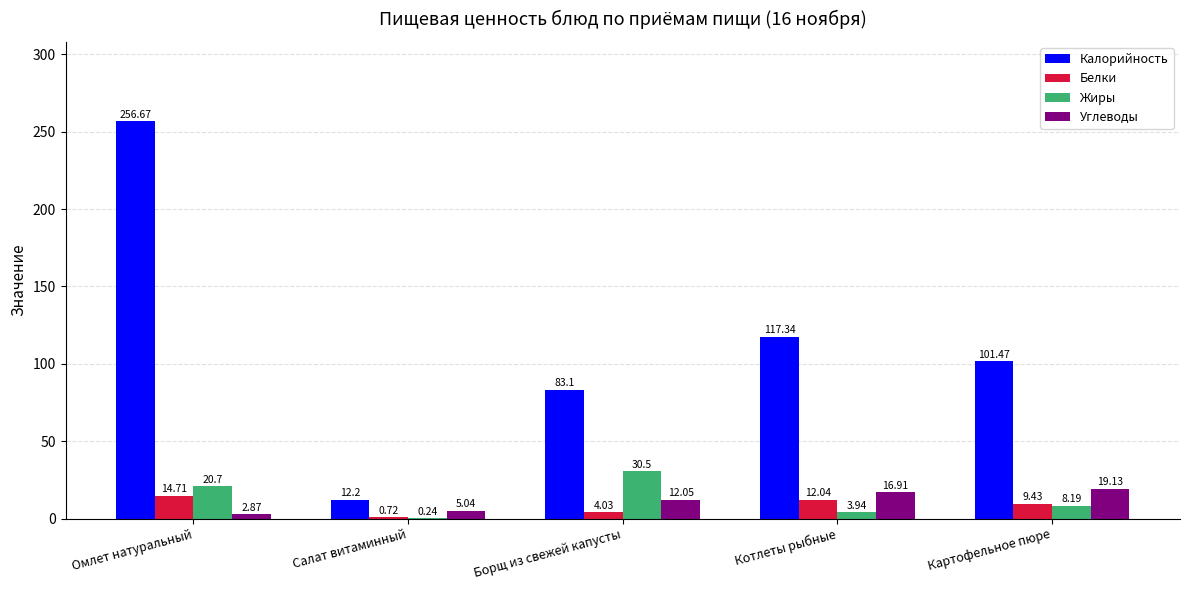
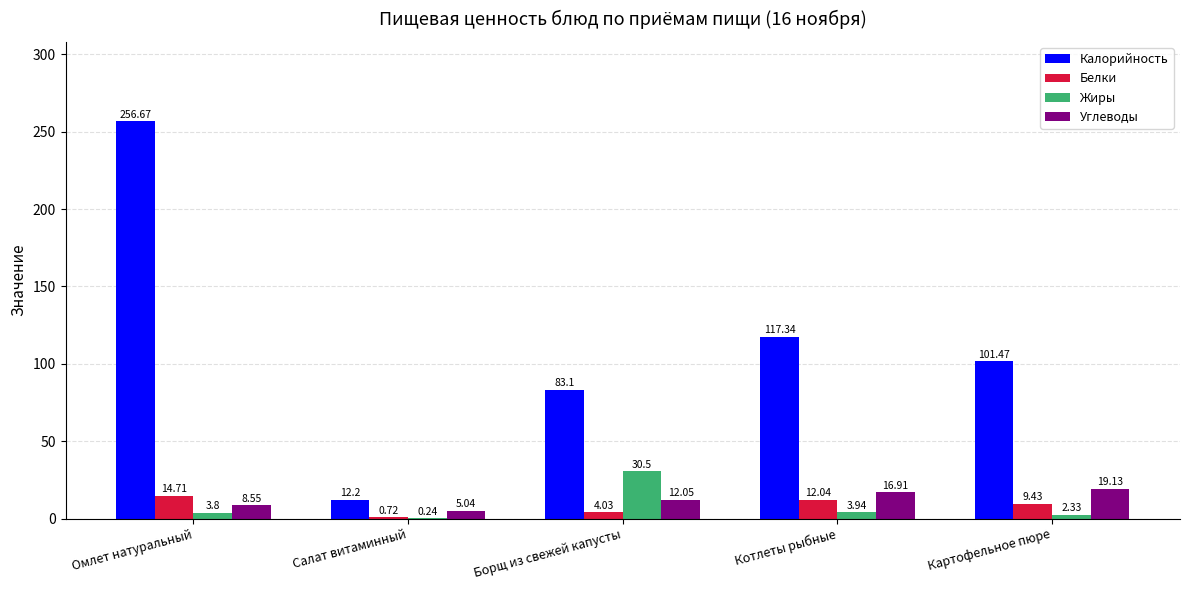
Жиры, Омлет натуральный: 20.7 -> 3.8
Углеводы, Омлет натуральный: 2.87 -> 8.55
Жиры, Картофельное пюре: 8.19 -> 2.33
